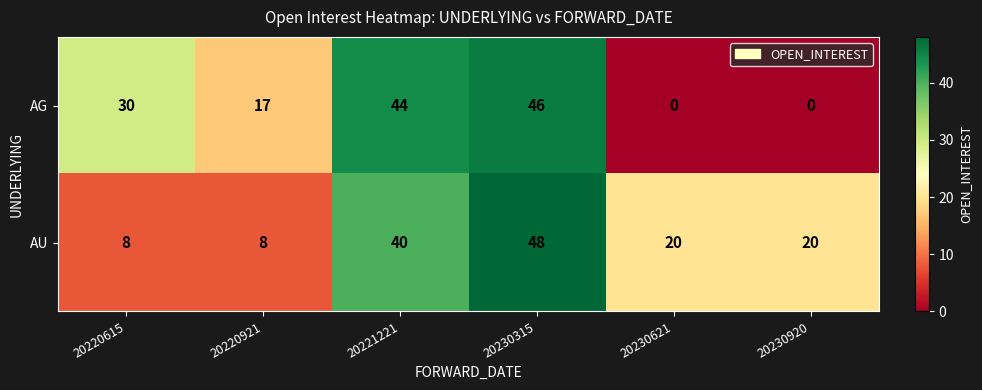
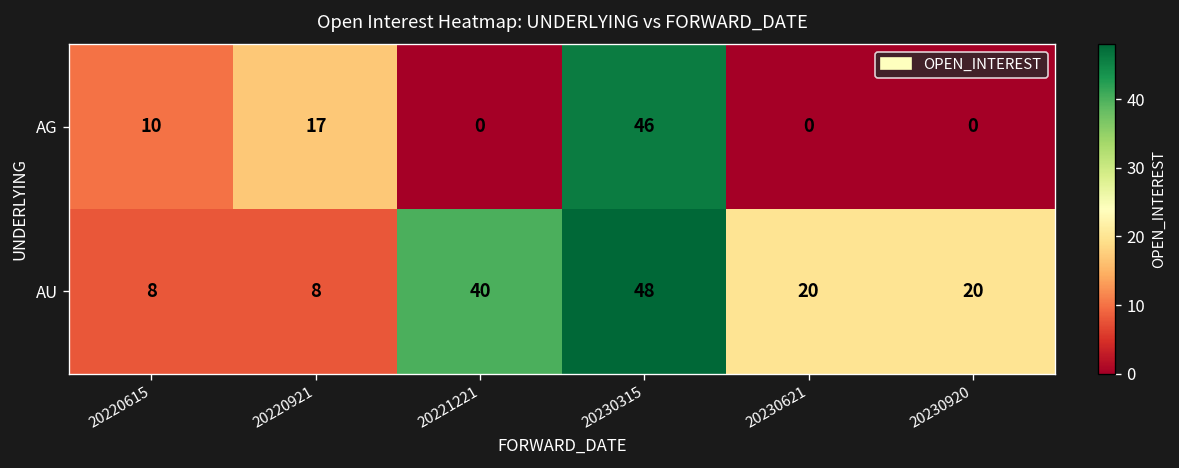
AG, 20220615: 30 -> 10
AG, 20221221: 44 -> 0
